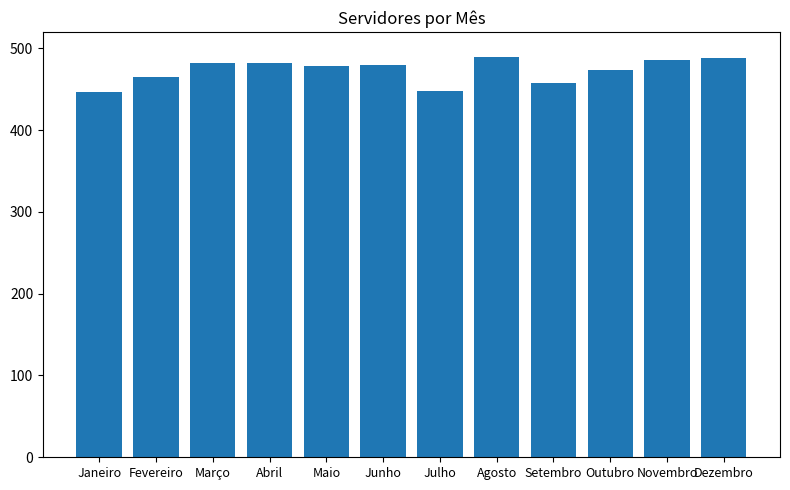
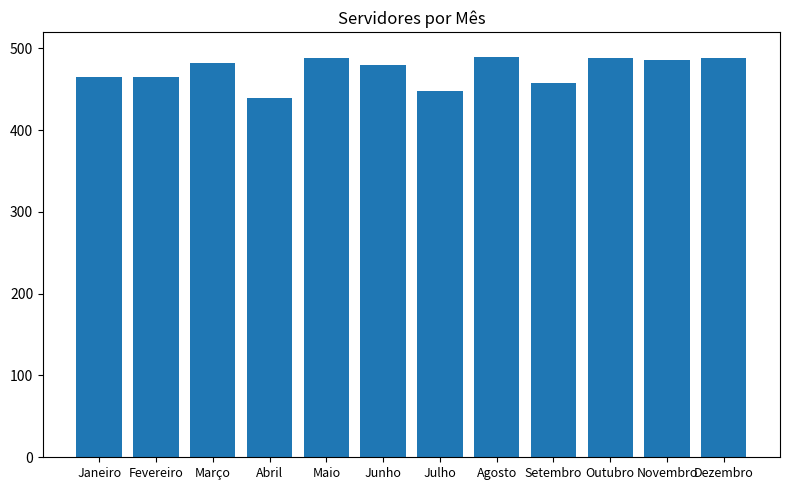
Janeiro: 450 -> 470
Abril: 480 -> 440
Maio: 480 -> 490
Outubro: 470 -> 490
